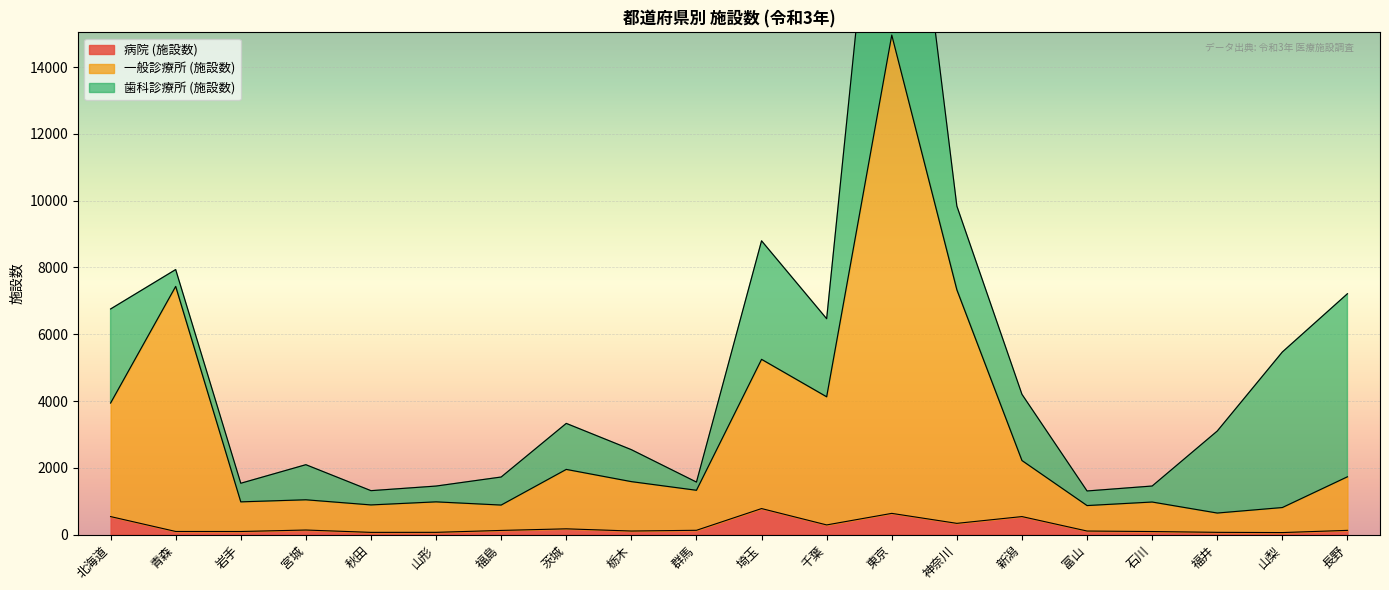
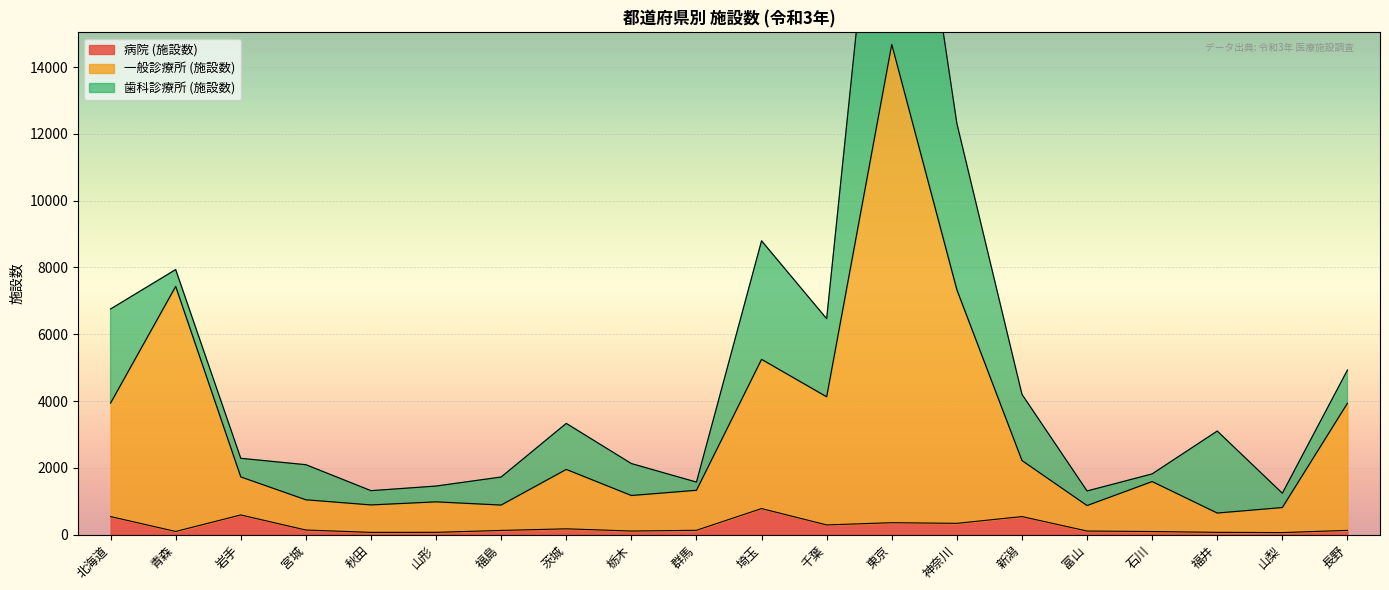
病院 (施設数), 岩手: 100 -> 600
一般診療所 (施設数), 岩手: 900 -> 1100
一般診療所 (施設数), 栃木: 1500 -> 1100
病院 (施設数), 東京: 600 -> 400
歯科診療所 (施設数), 神奈川: 2500 -> 5000
一般診療所 (施設数), 石川: 900 -> 1500
歯科診療所 (施設数), 石川: 500 -> 200
歯科診療所 (施設数), 山梨: 4700 -> 400
一般診療所 (施設数), 長野: 1600 -> 3800
歯科診療所 (施設数), 長野: 5500 -> 1000
